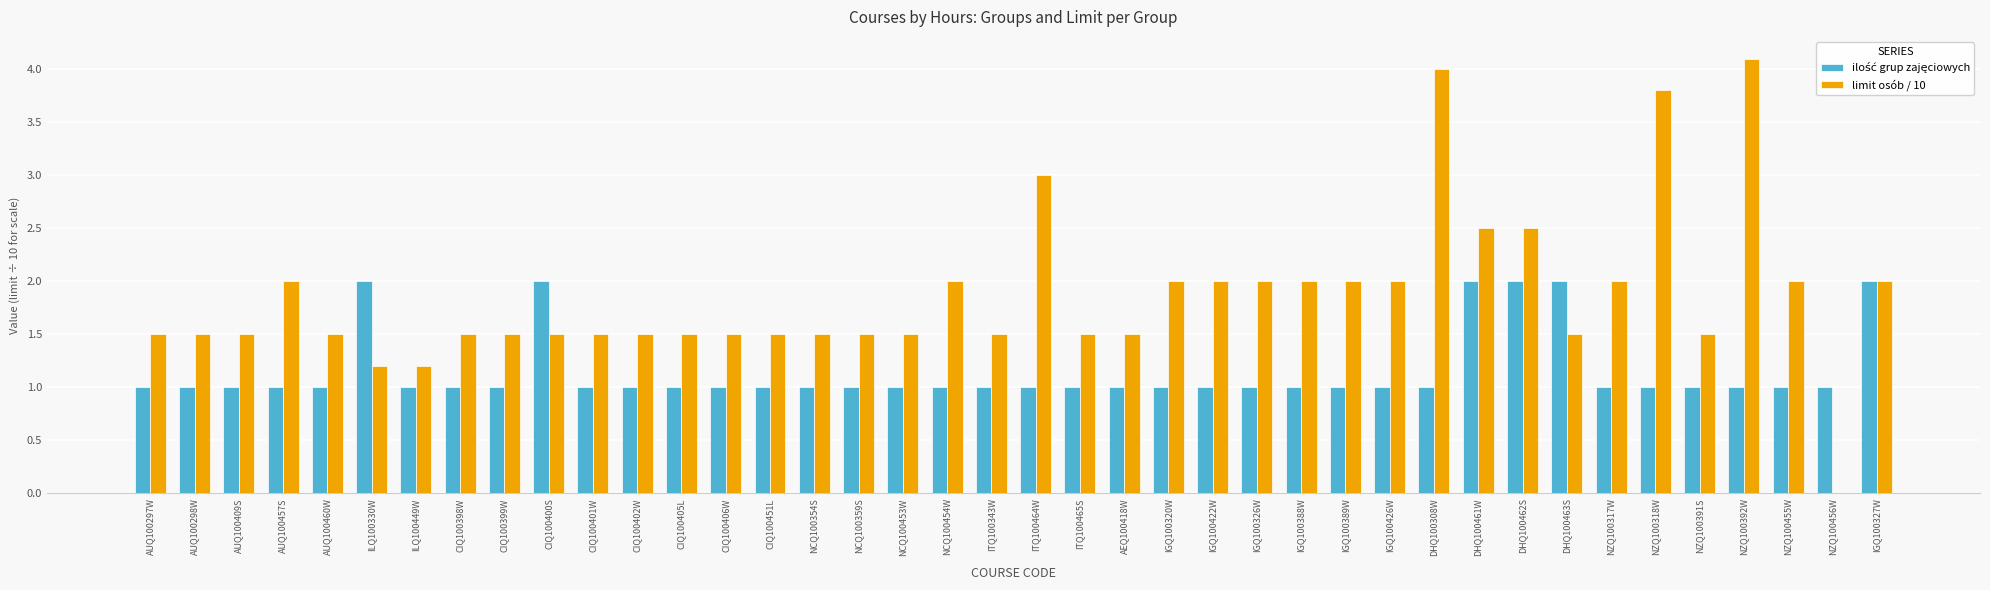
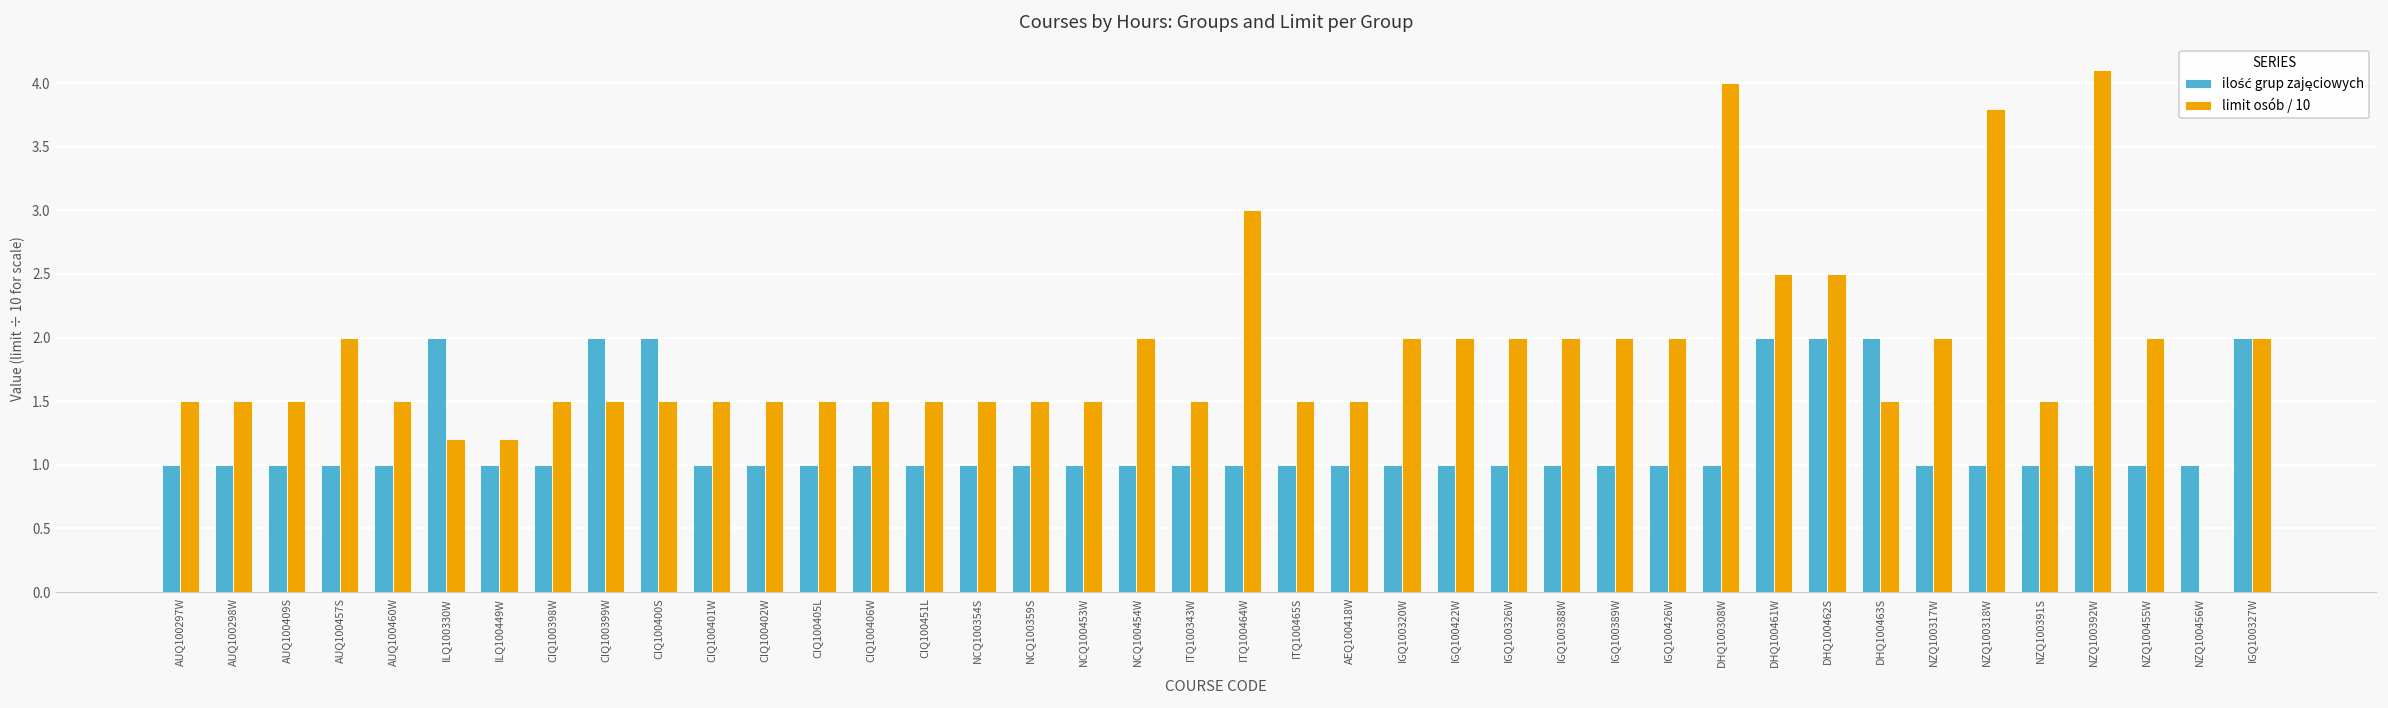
ilość grup zajęciowych, CIQ100399W: 1 -> 2
